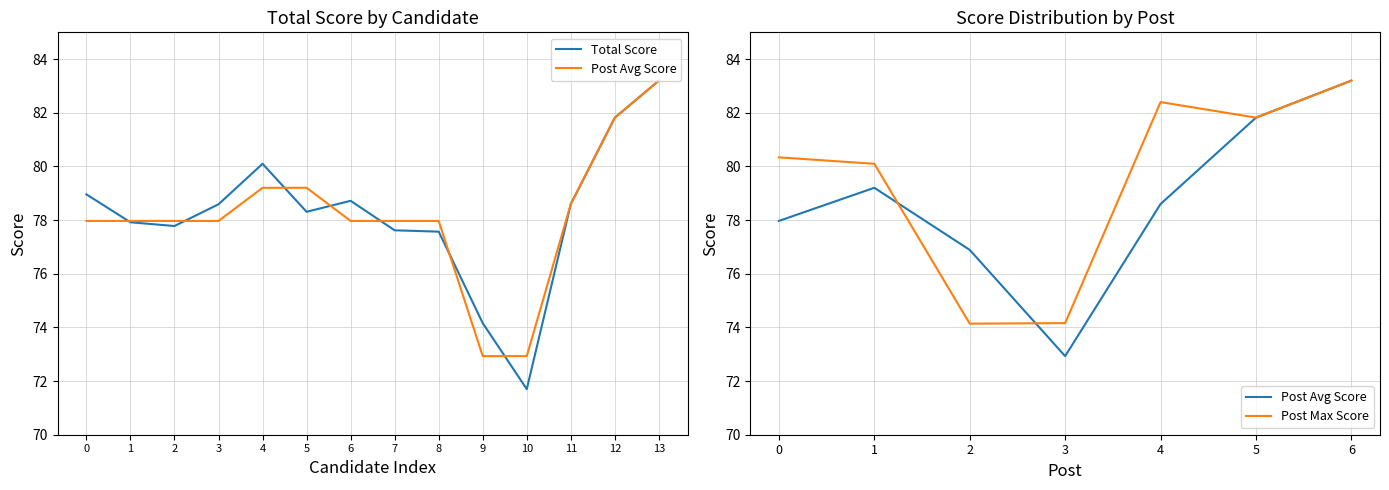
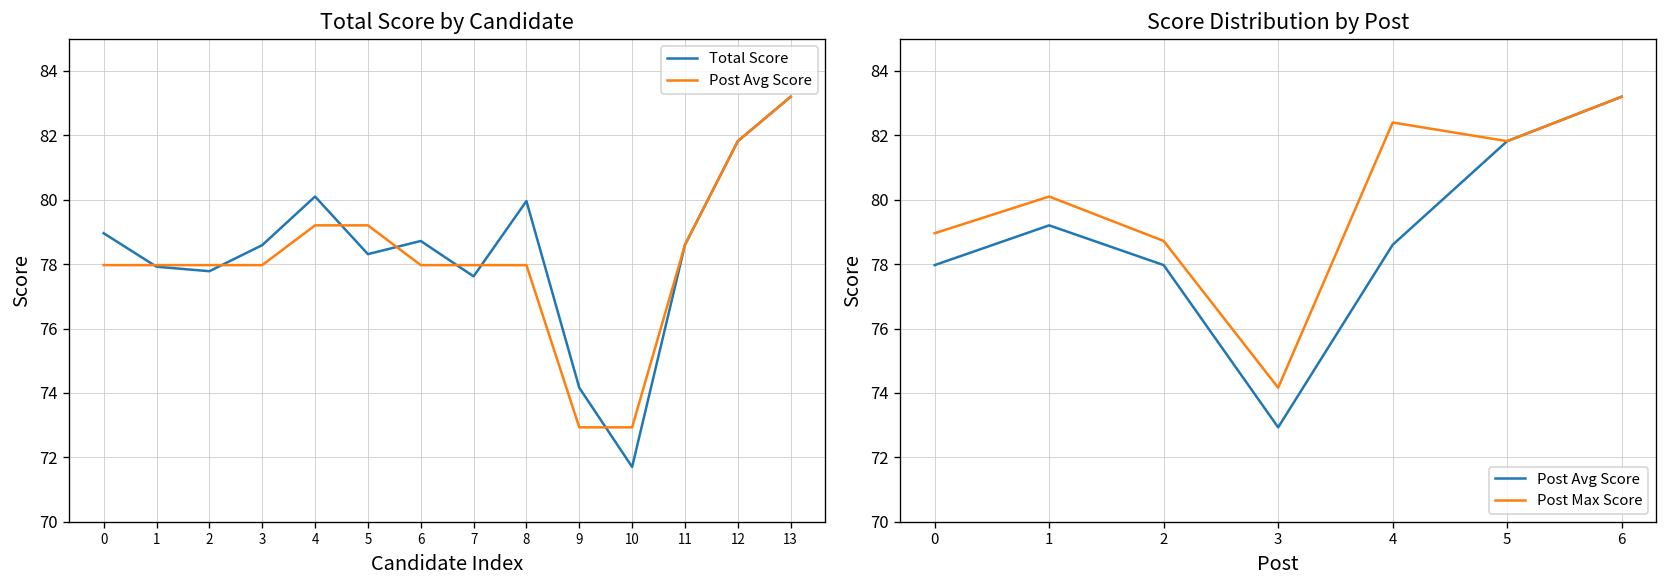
Total Score by Candidate, Total Score, 8: 77.6 -> 80.0
Score Distribution by Post, Post Max Score, 0: 80.3 -> 79.0
Score Distribution by Post, Post Avg Score, 2: 76.9 -> 78.0
Score Distribution by Post, Post Max Score, 2: 74.1 -> 78.7
